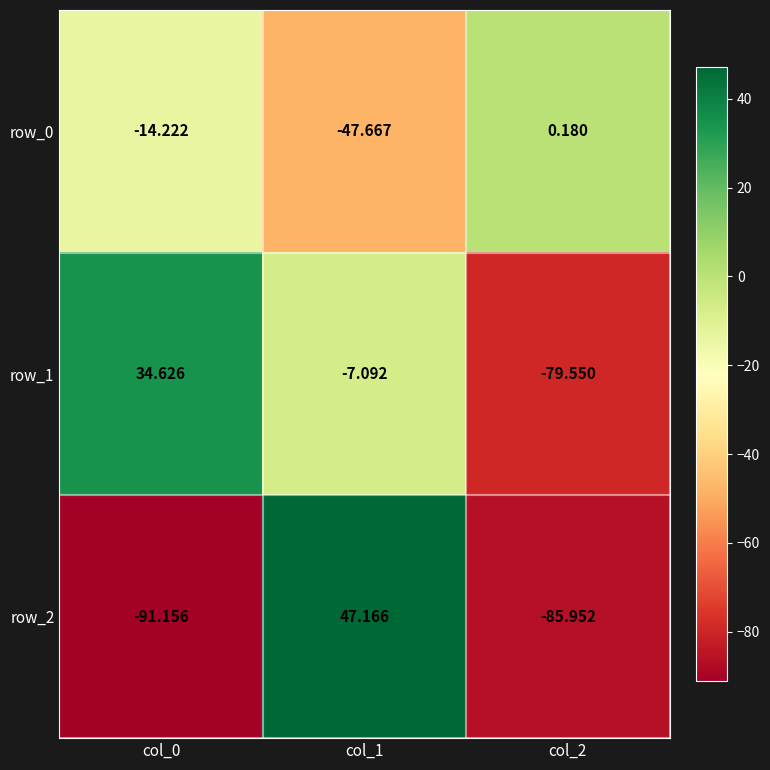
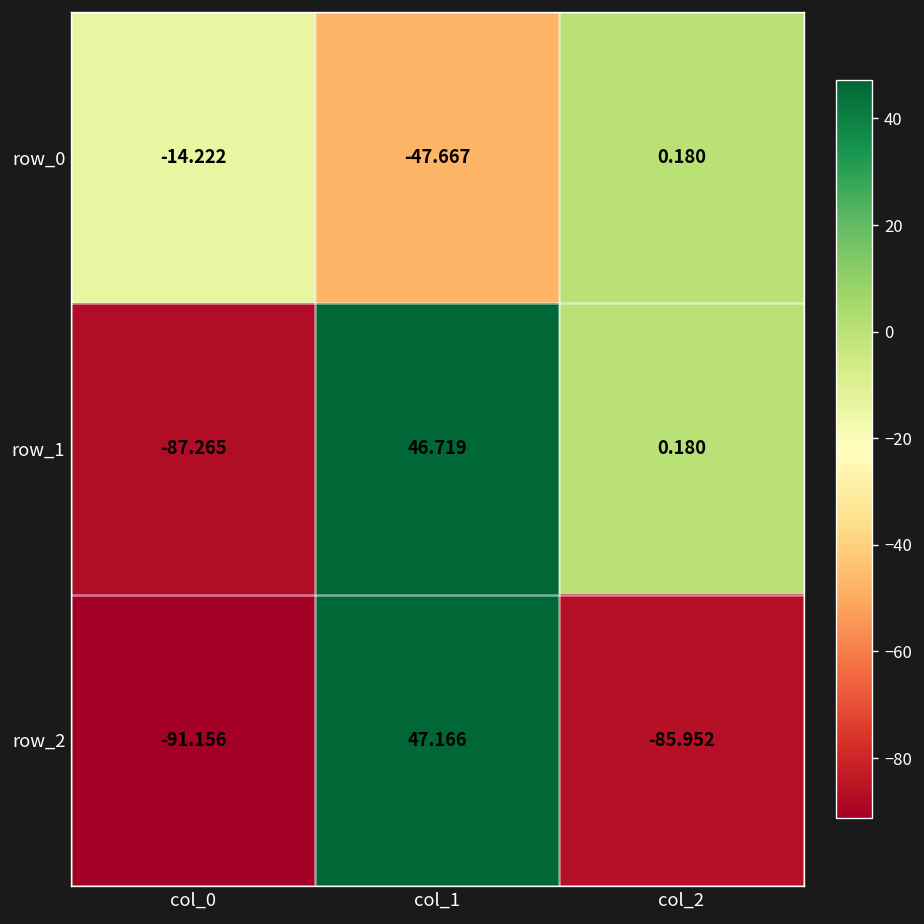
row_1, col_0: 34.626 -> -87.265
row_1, col_1: -7.092 -> 46.719
row_1, col_2: -79.550 -> 0.180
